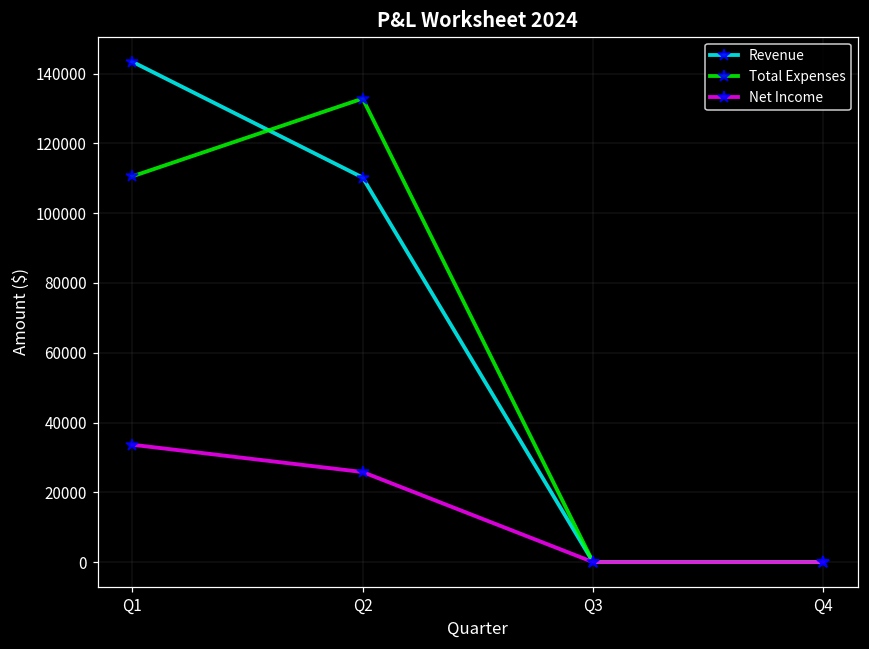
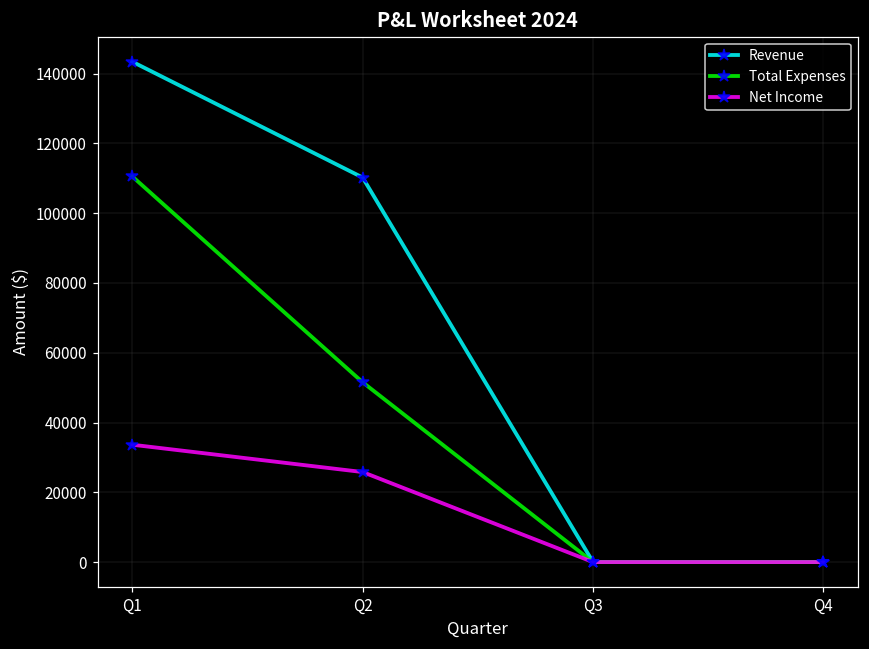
Total Expenses, Q2: 133000 -> 52000
